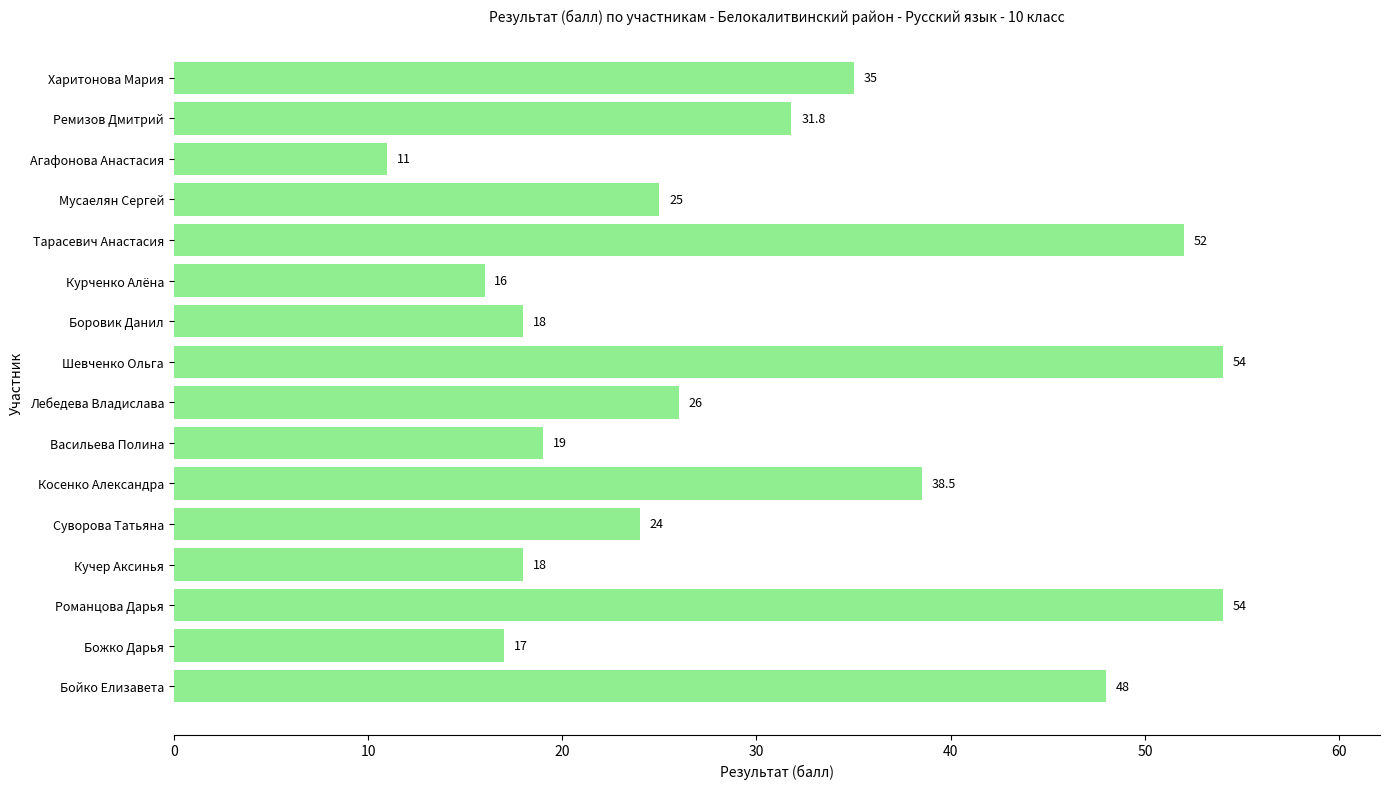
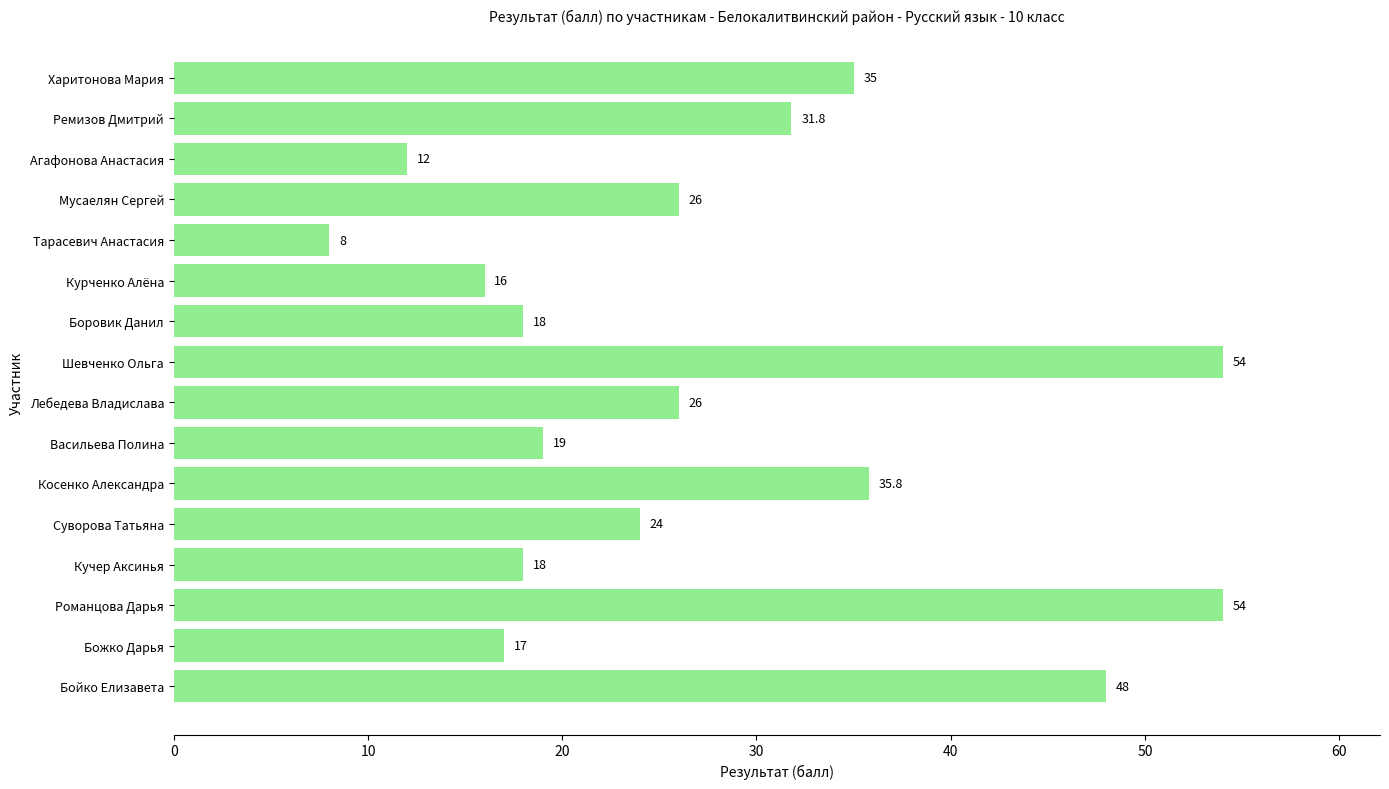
Агафонова Анастасия: 11 -> 12
Мусаелян Сергей: 25 -> 26
Тарасевич Анастасия: 52 -> 8
Косенко Александра: 38.5 -> 35.8
